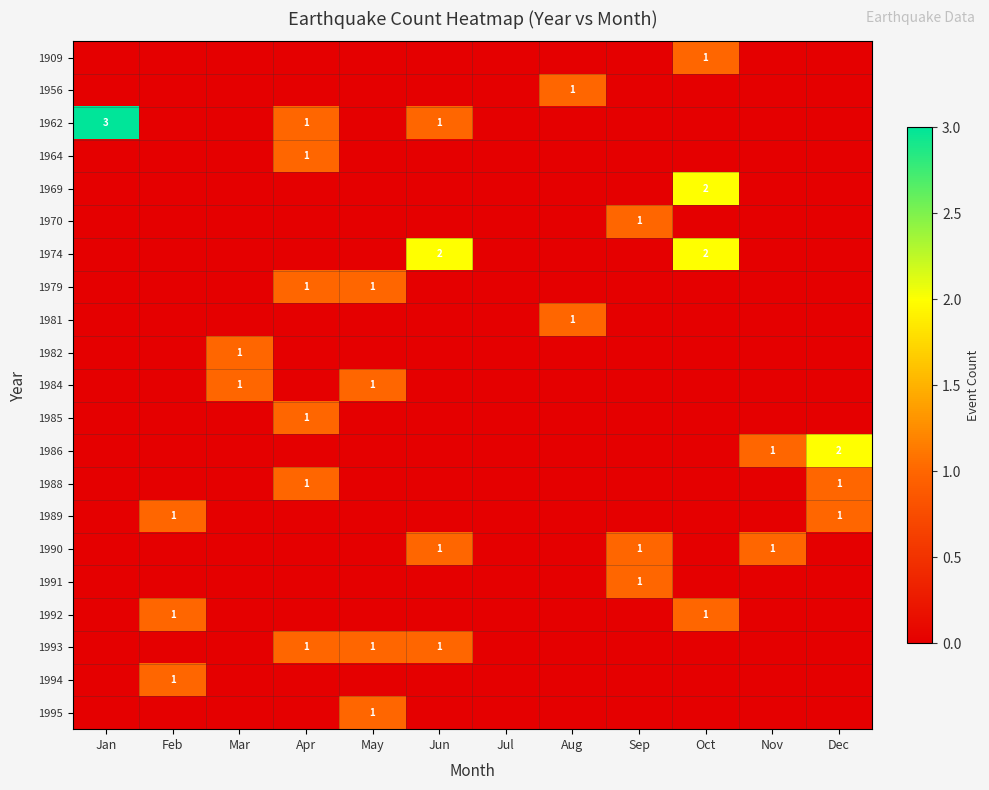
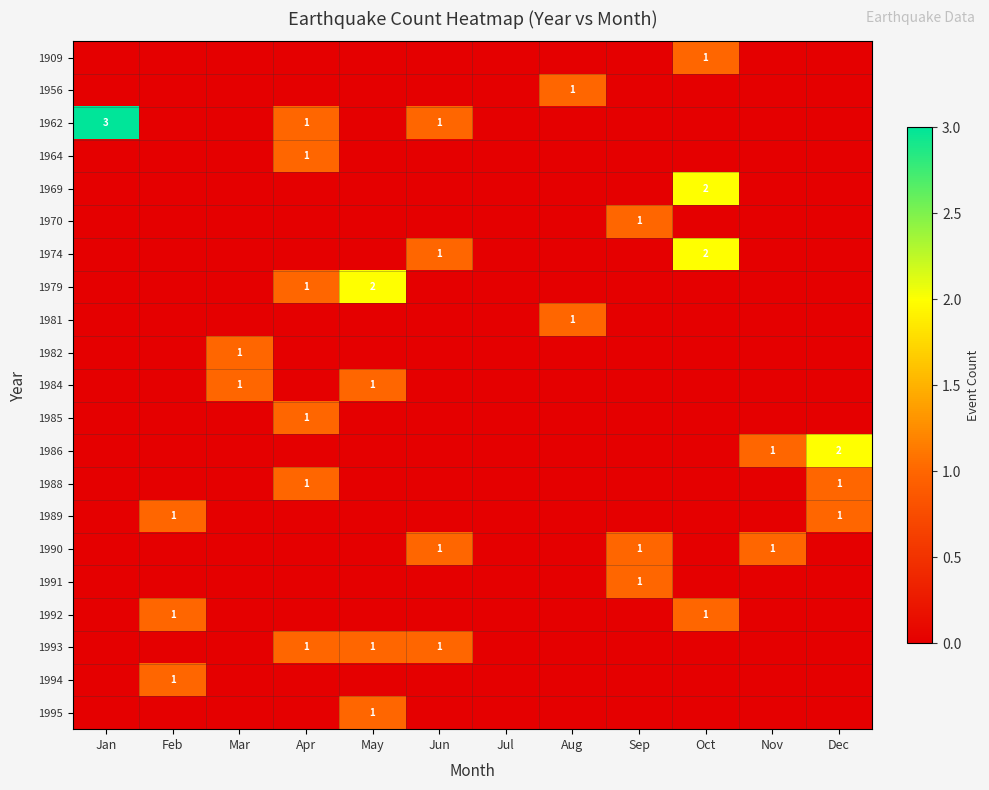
1974, Jun: 2 -> 1
1979, May: 1 -> 2
